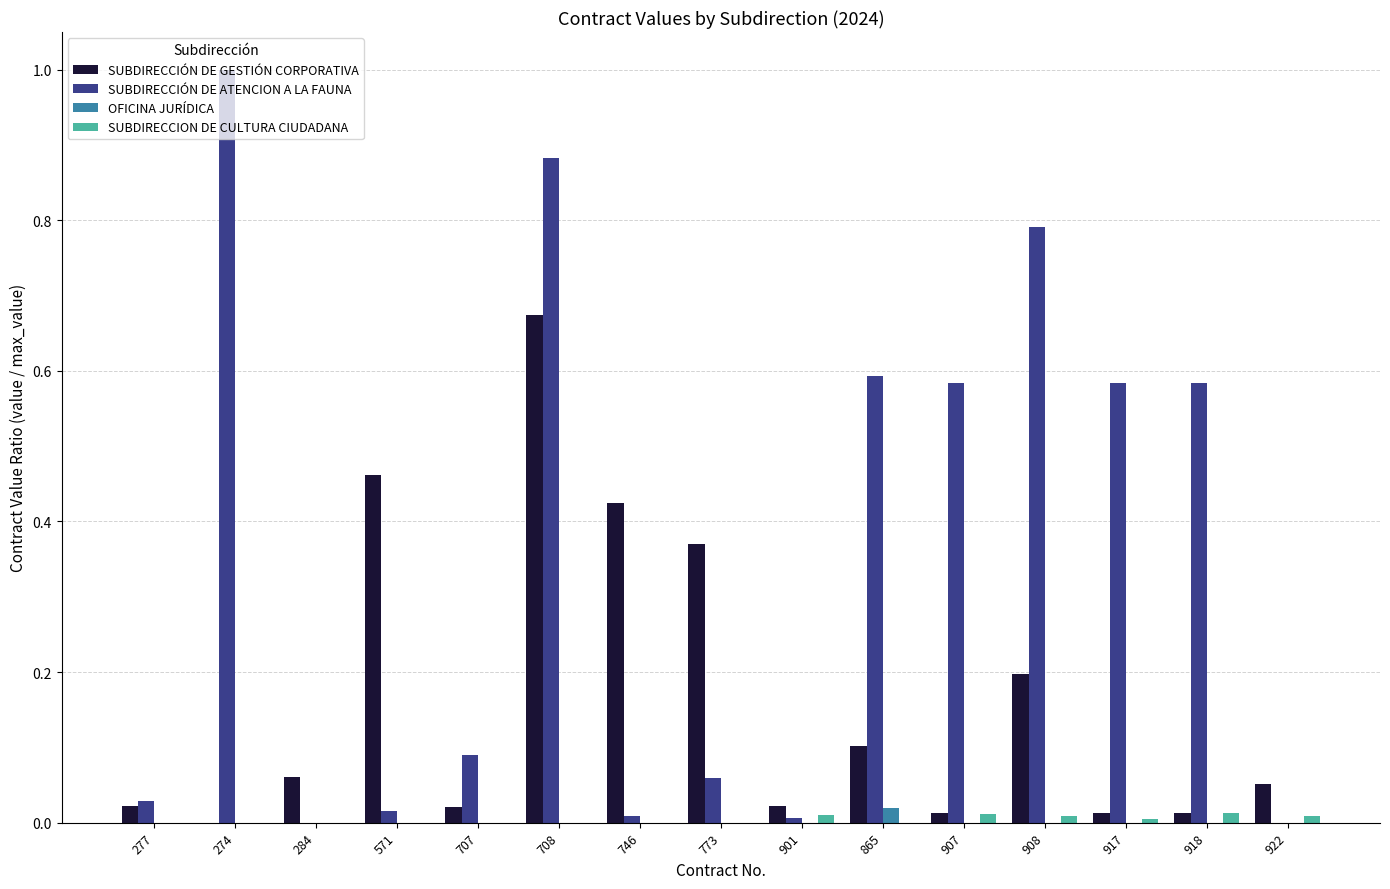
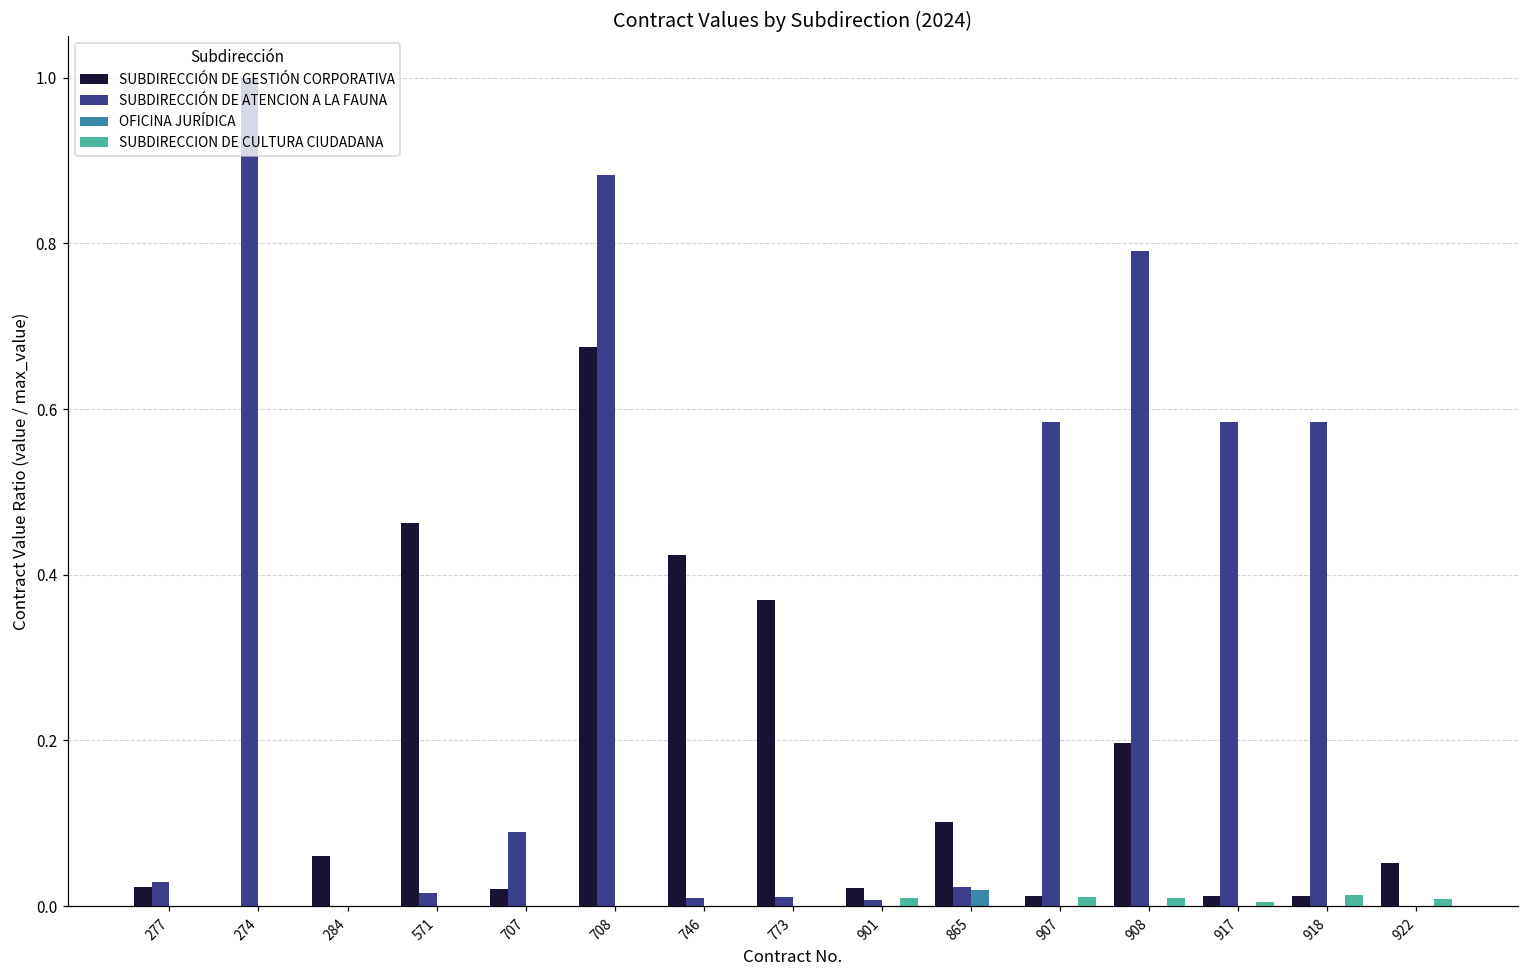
SUBDIRECCIÓN DE ATENCION A LA FAUNA, 773: 0.06 -> 0.01
SUBDIRECCIÓN DE ATENCION A LA FAUNA, 865: 0.59 -> 0.02
